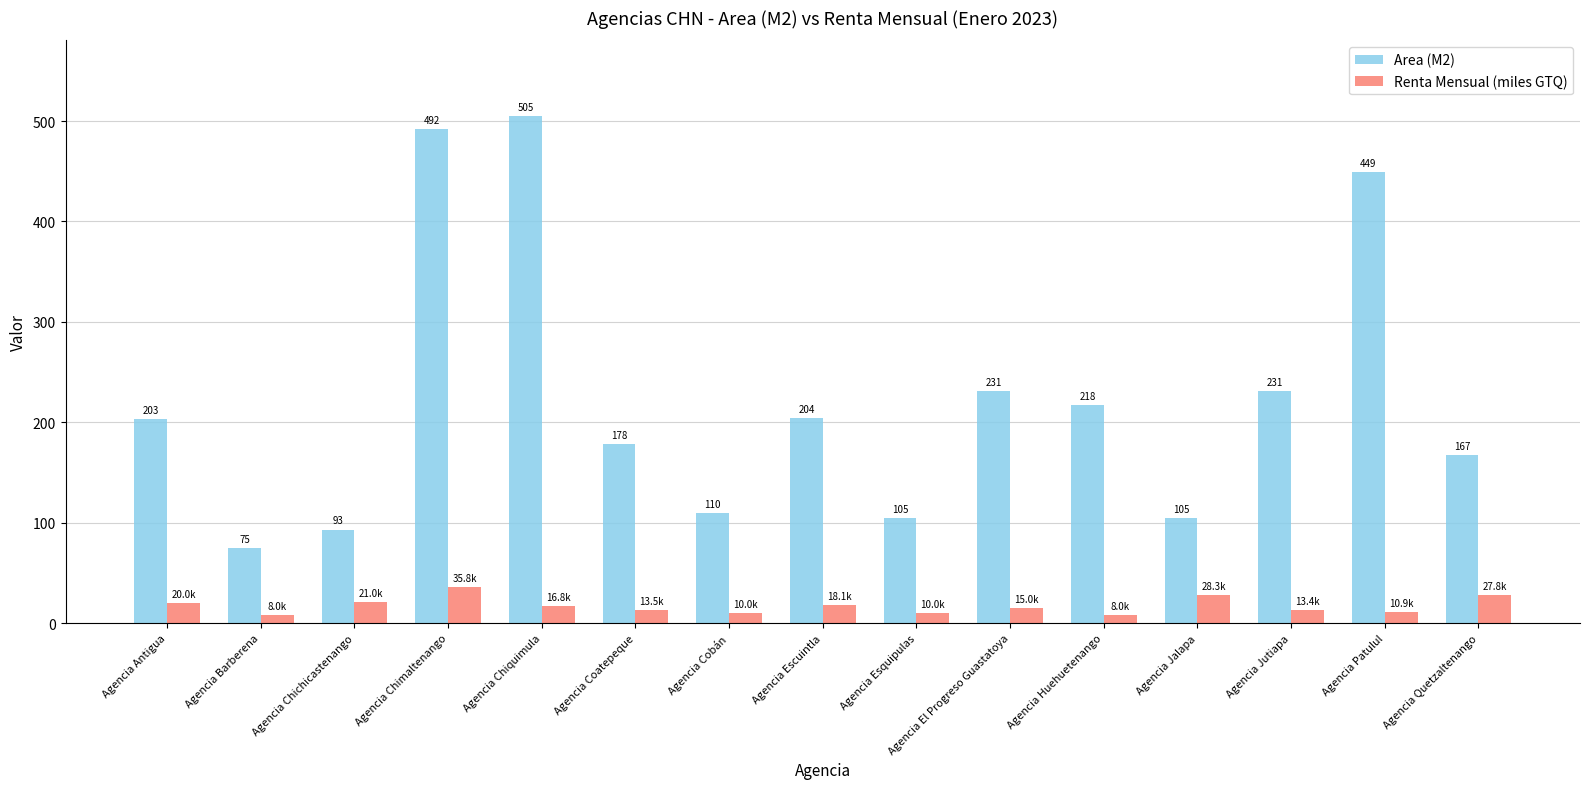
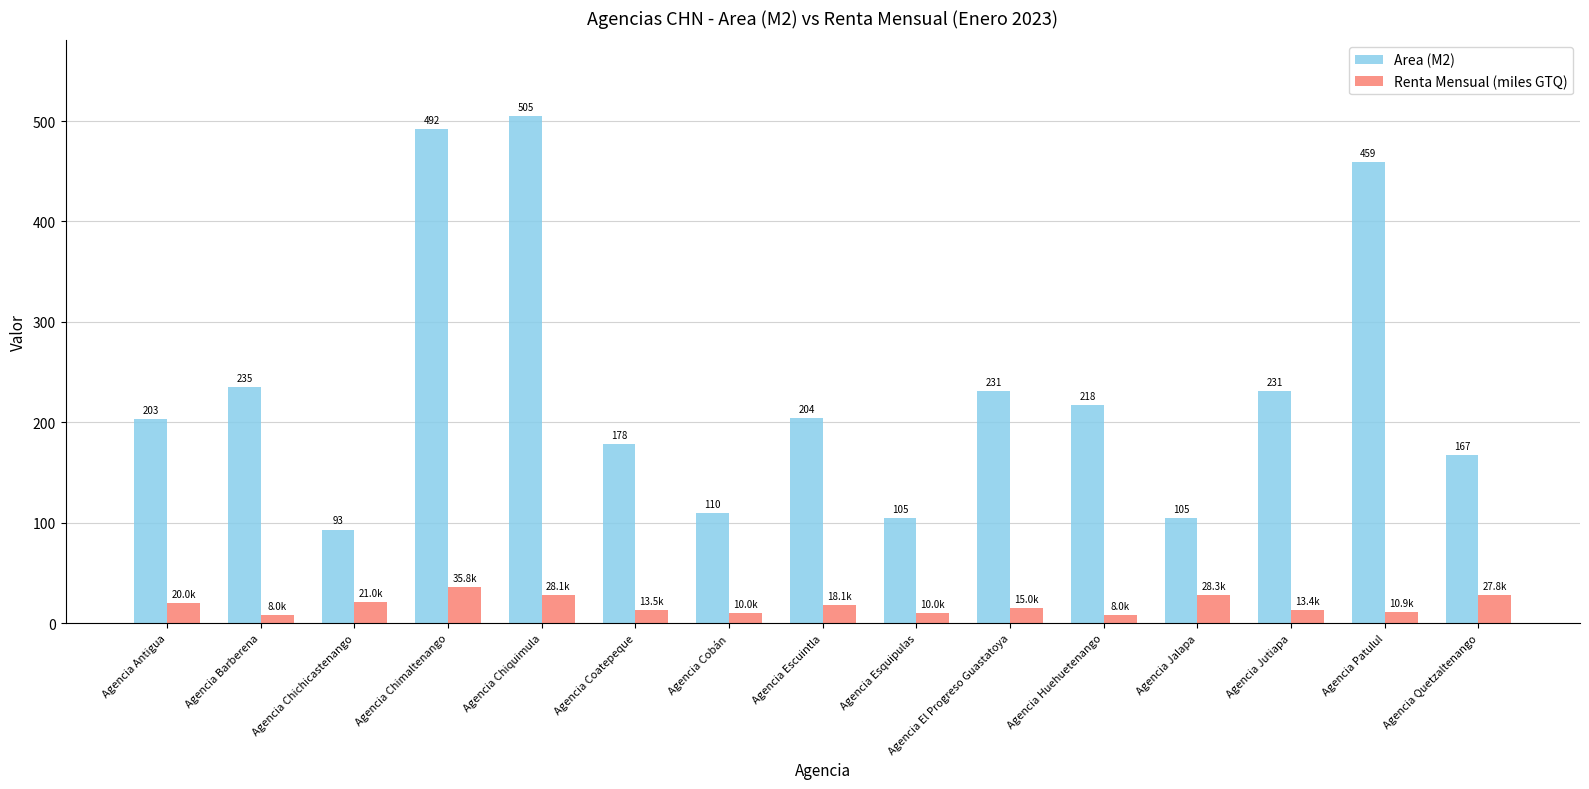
Area (M2), Agencia Barberena: 75 -> 235
Renta Mensual (miles GTQ), Agencia Chiquimula: 16.8k -> 28.1k
Area (M2), Agencia Patulul: 449 -> 459
